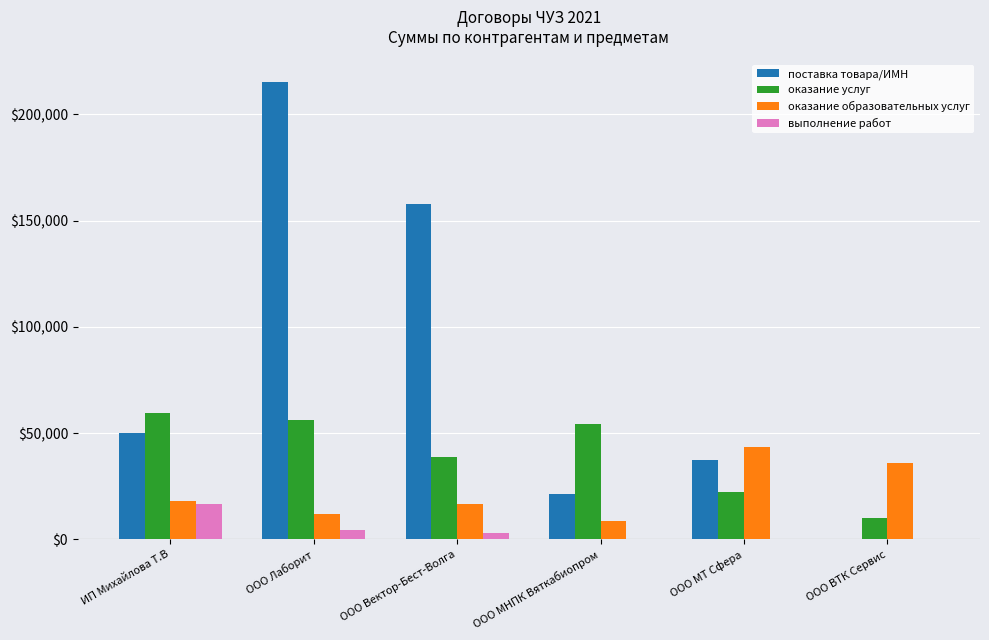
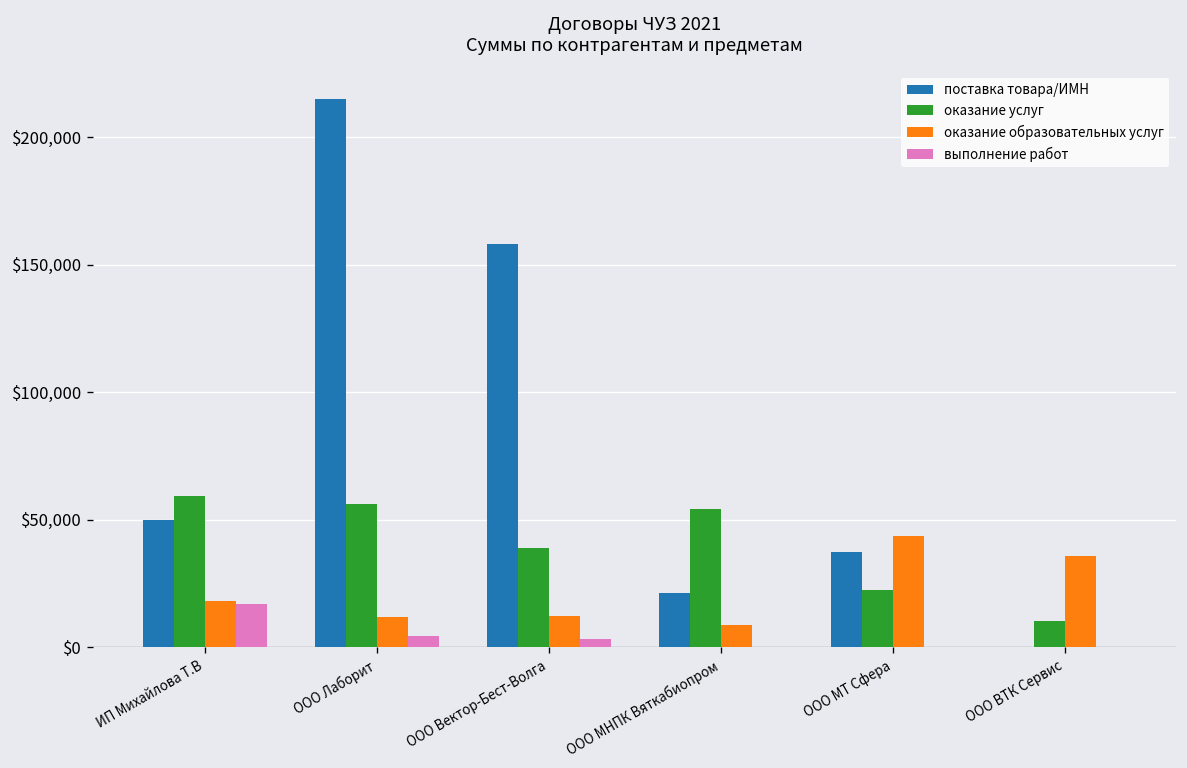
оказание образовательных услуг, ООО Вектор-Бест-Волга: $17,000 -> $12,000
